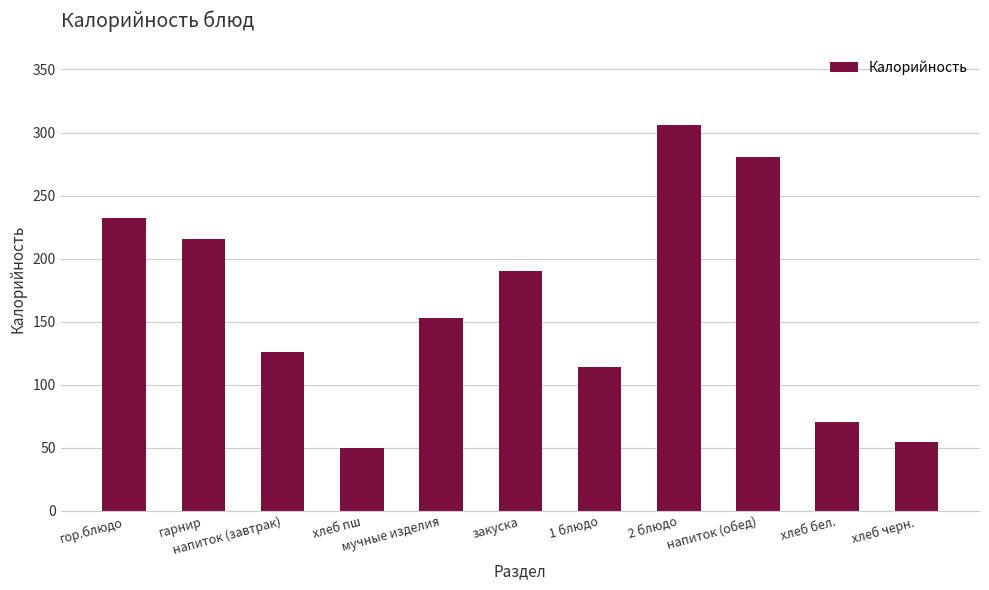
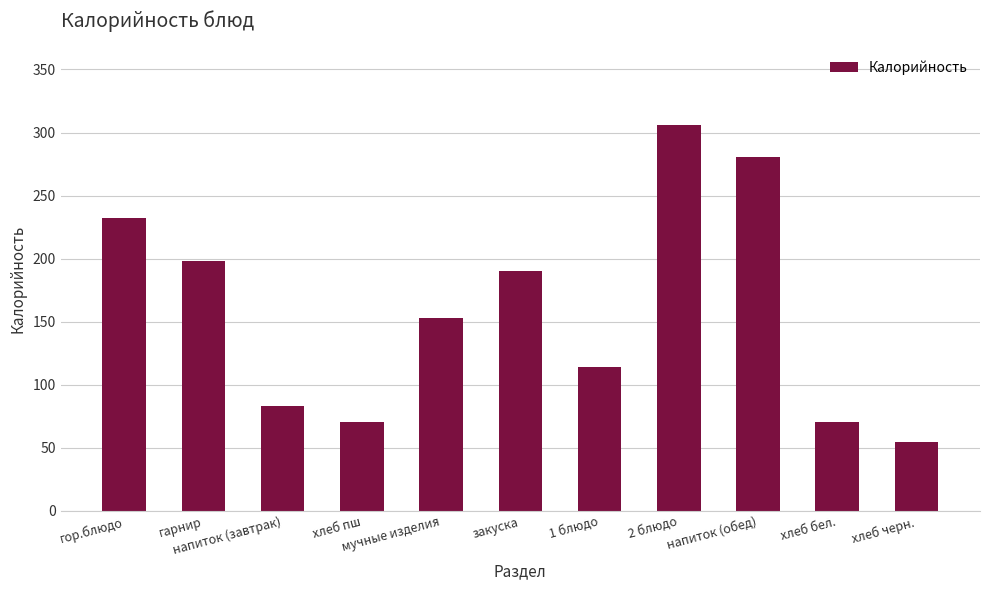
гарнир: 215 -> 198
напиток (завтрак): 126 -> 83
хлеб пш: 50 -> 70
